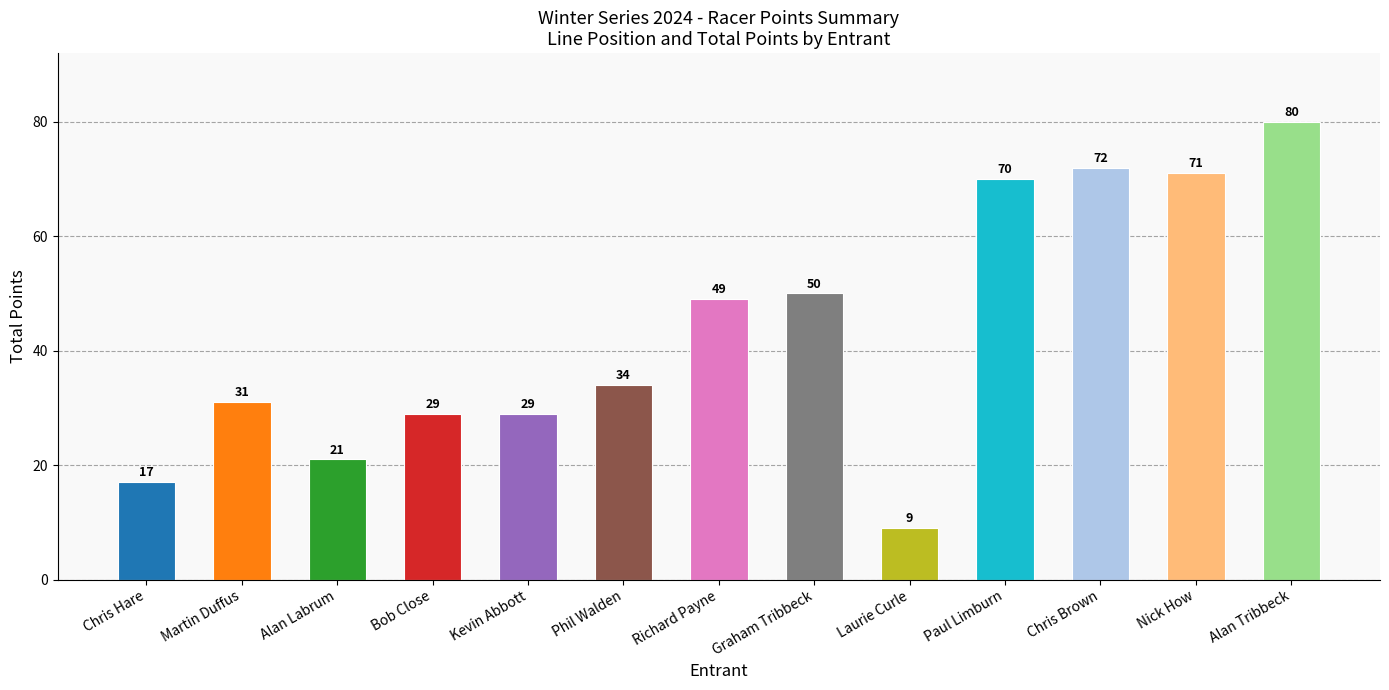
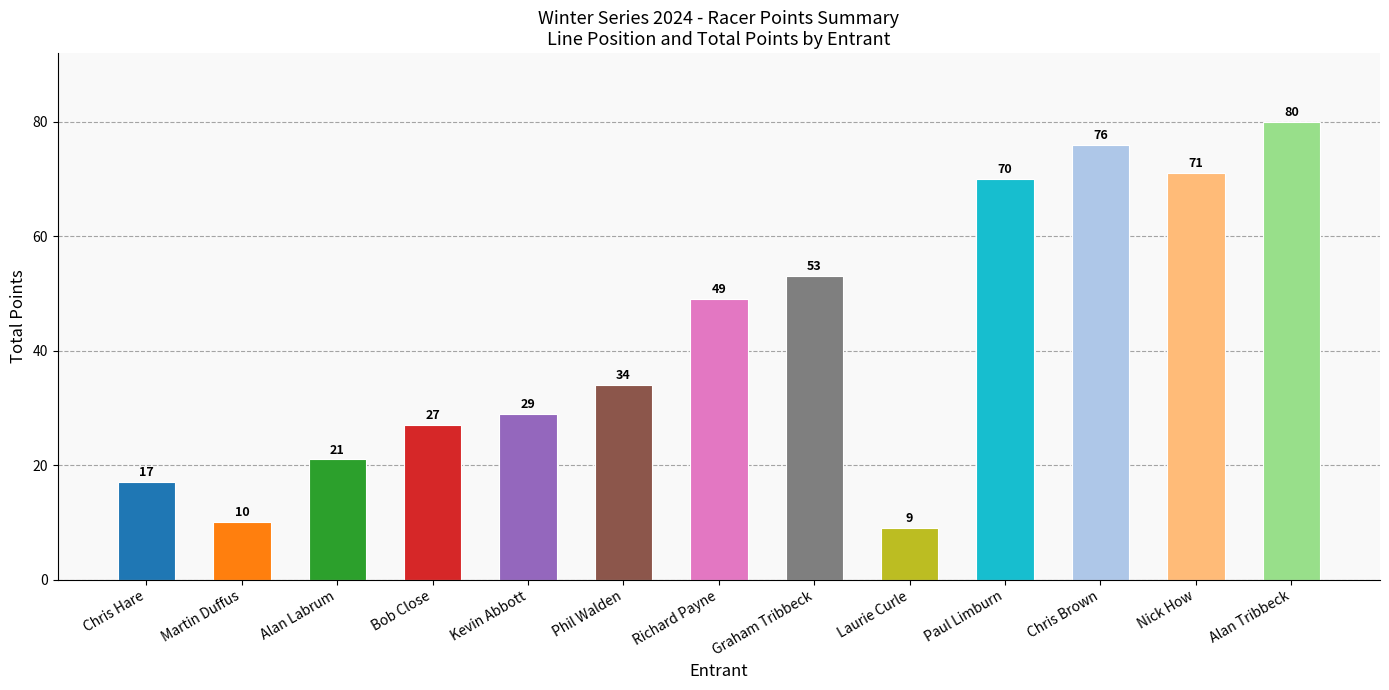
Martin Duffus: 31 -> 10
Bob Close: 29 -> 27
Graham Tribbeck: 50 -> 53
Chris Brown: 72 -> 76
